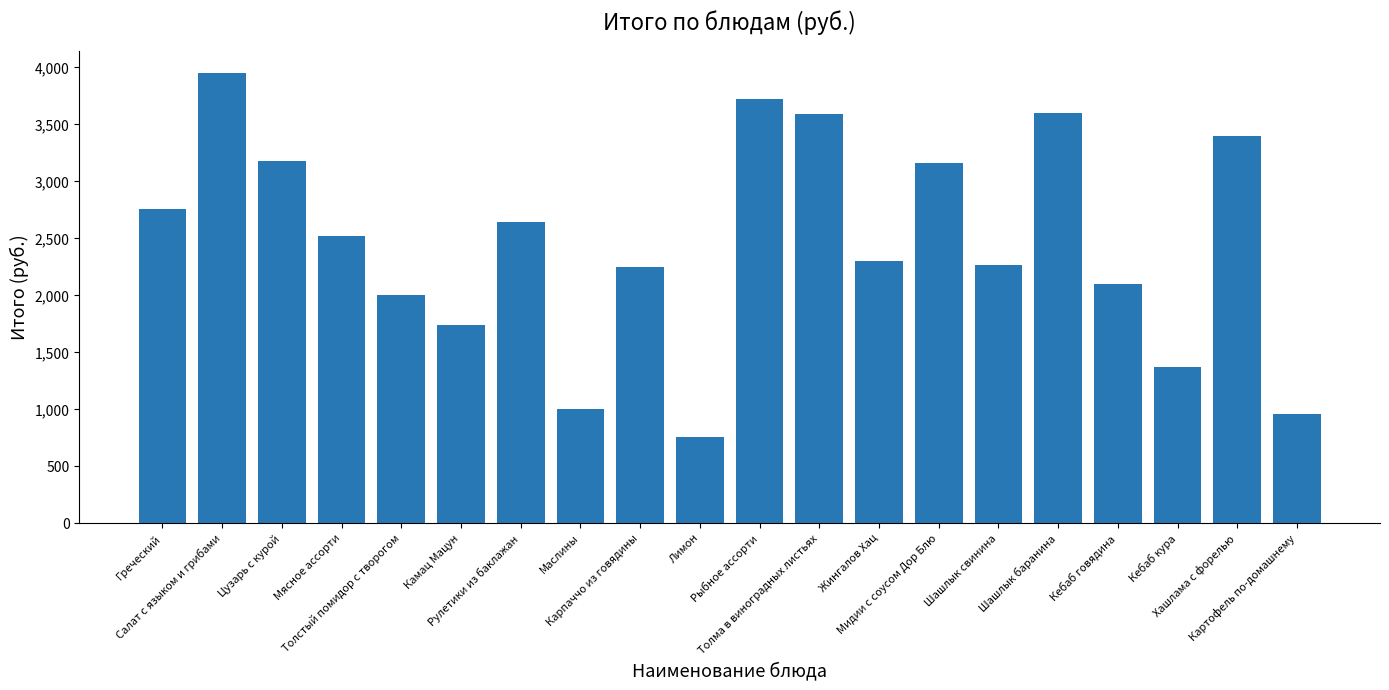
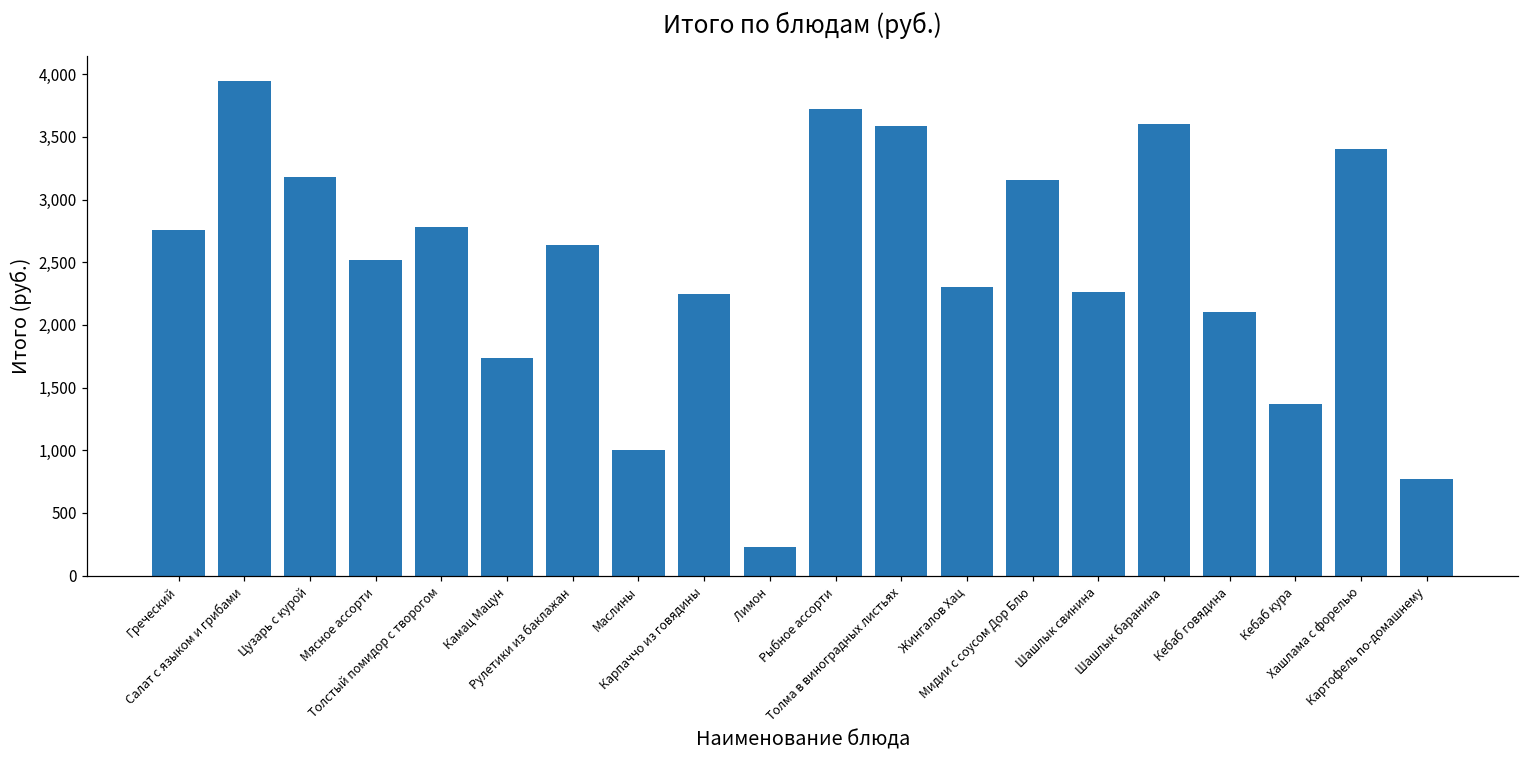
Толстый помидор с творогом: 2,000 -> 2,780
Лимон: 760 -> 230
Картофель по-домашнему: 960 -> 770
